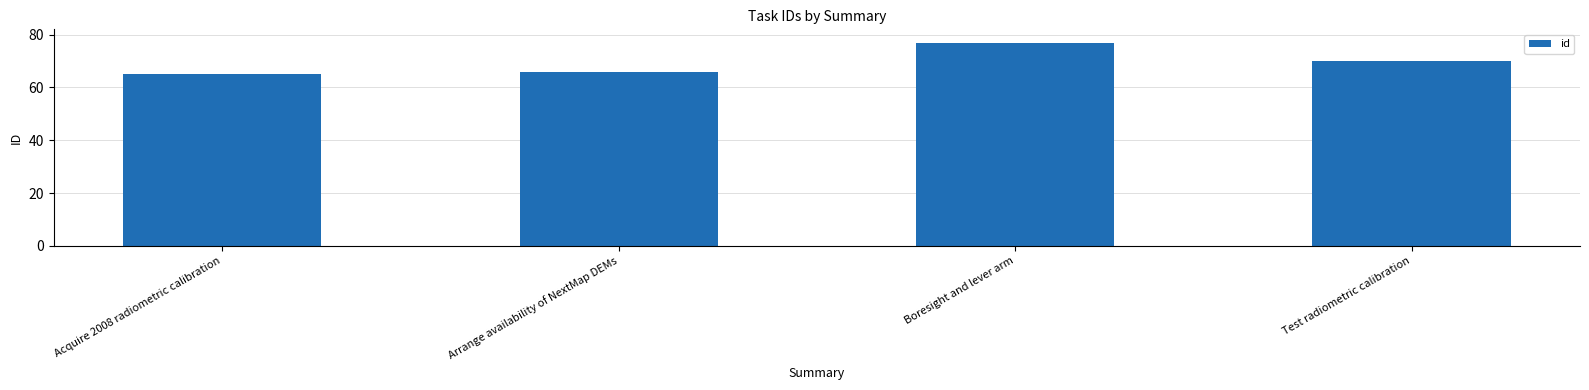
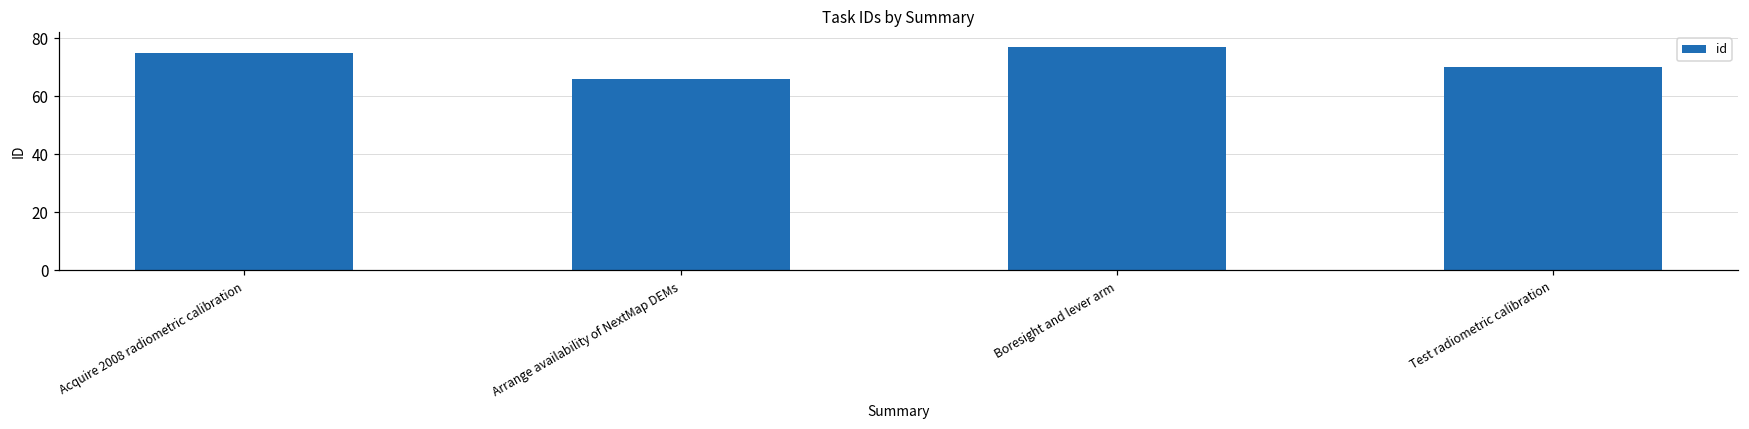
Acquire 2008 radiometric calibration: 65 -> 75
